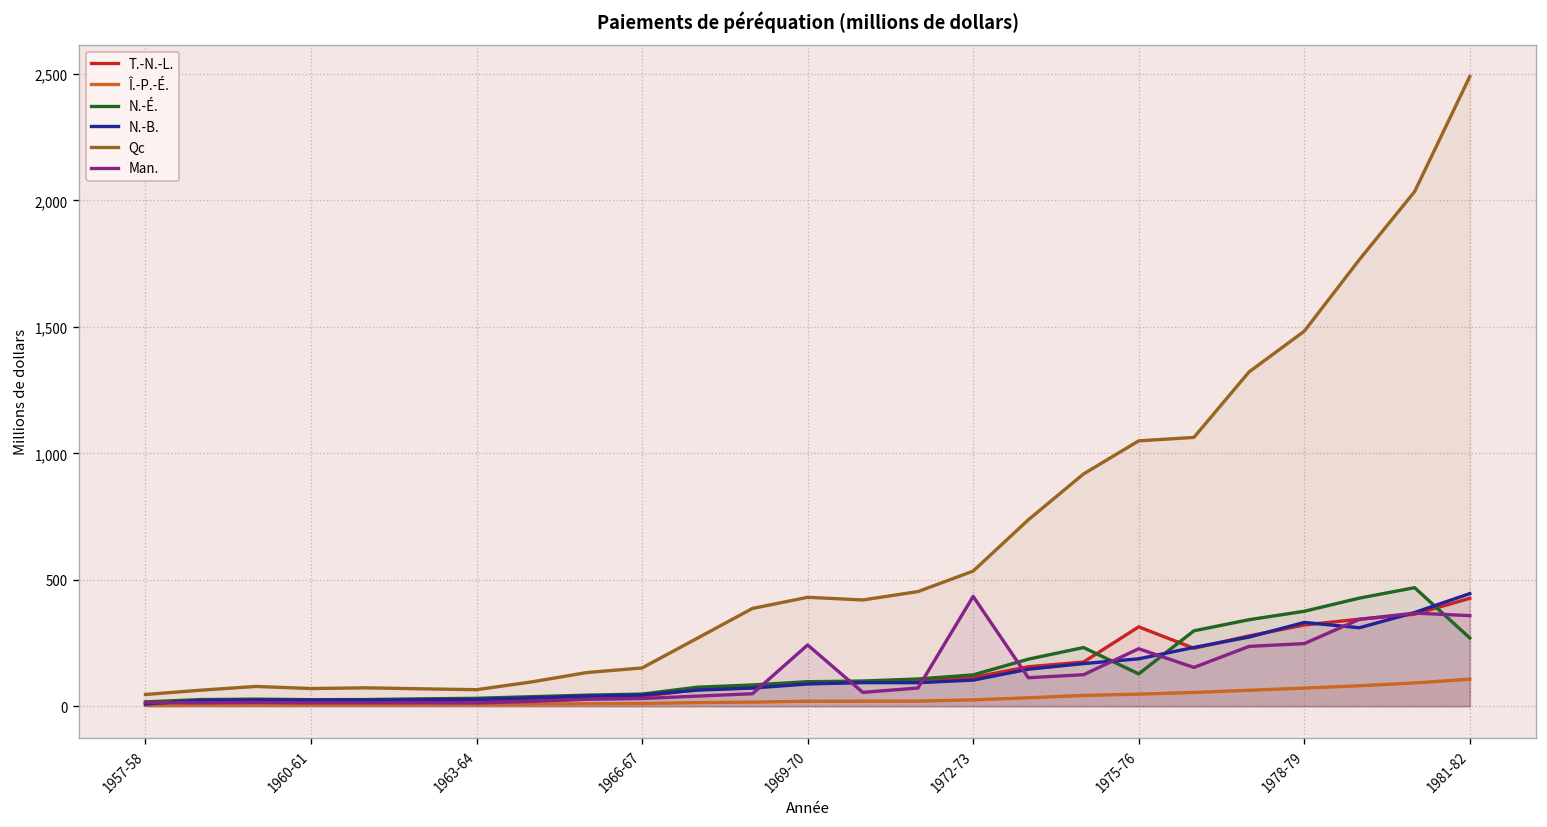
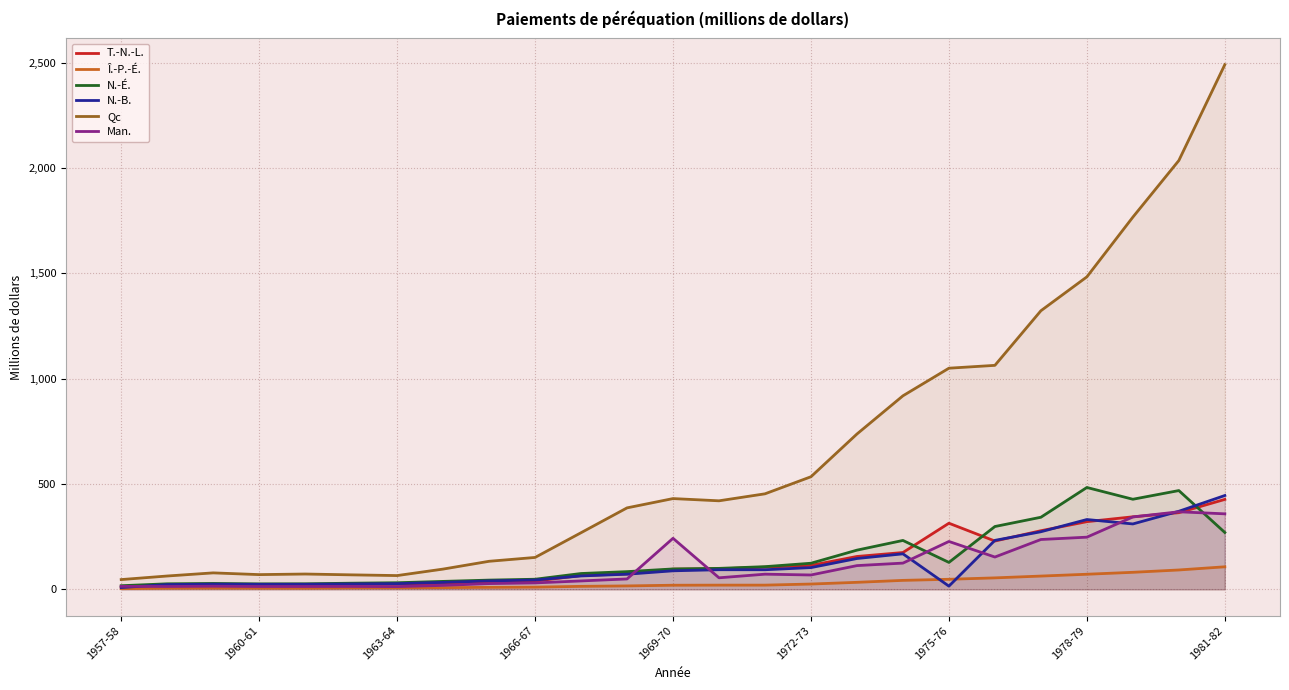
Man., 1972-73: 430 -> 70
N.-B., 1975-76: 190 -> 20
N.-É., 1978-79: 380 -> 480
